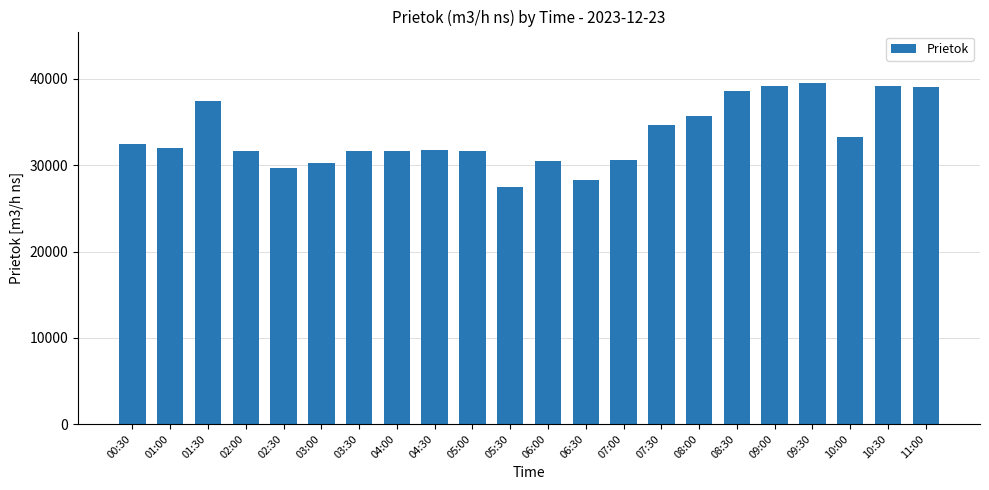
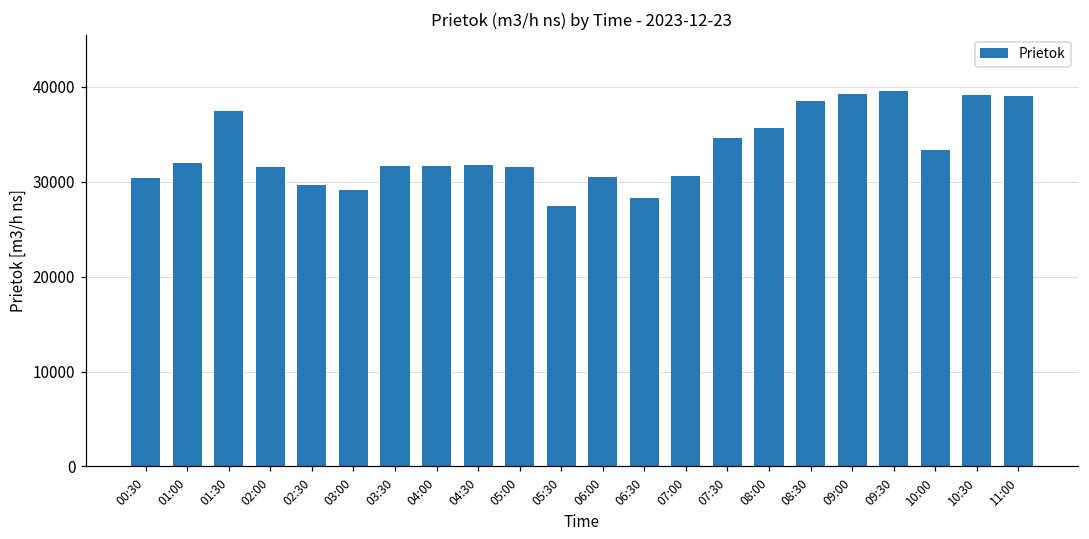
00:30: 32000 -> 30000
03:00: 30000 -> 29000
